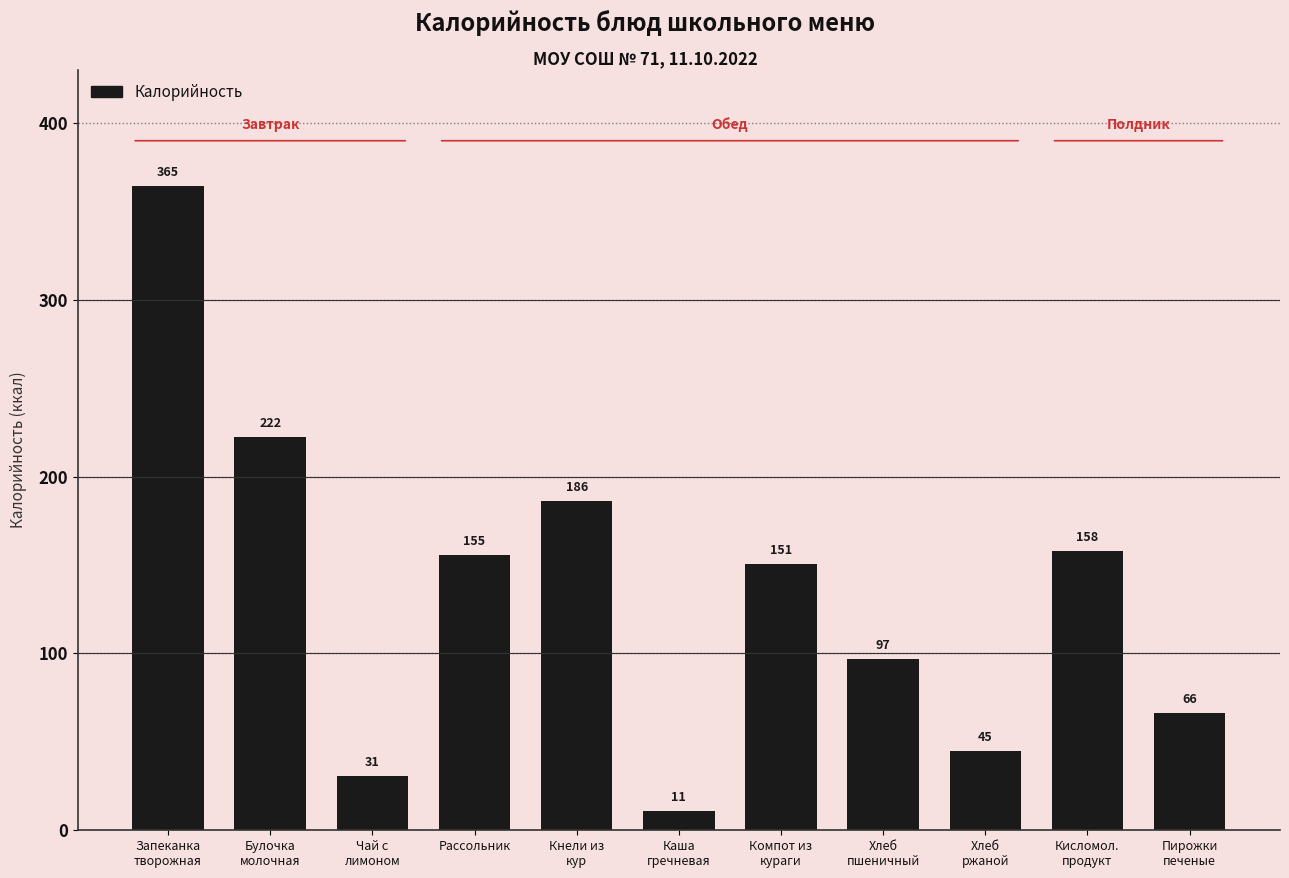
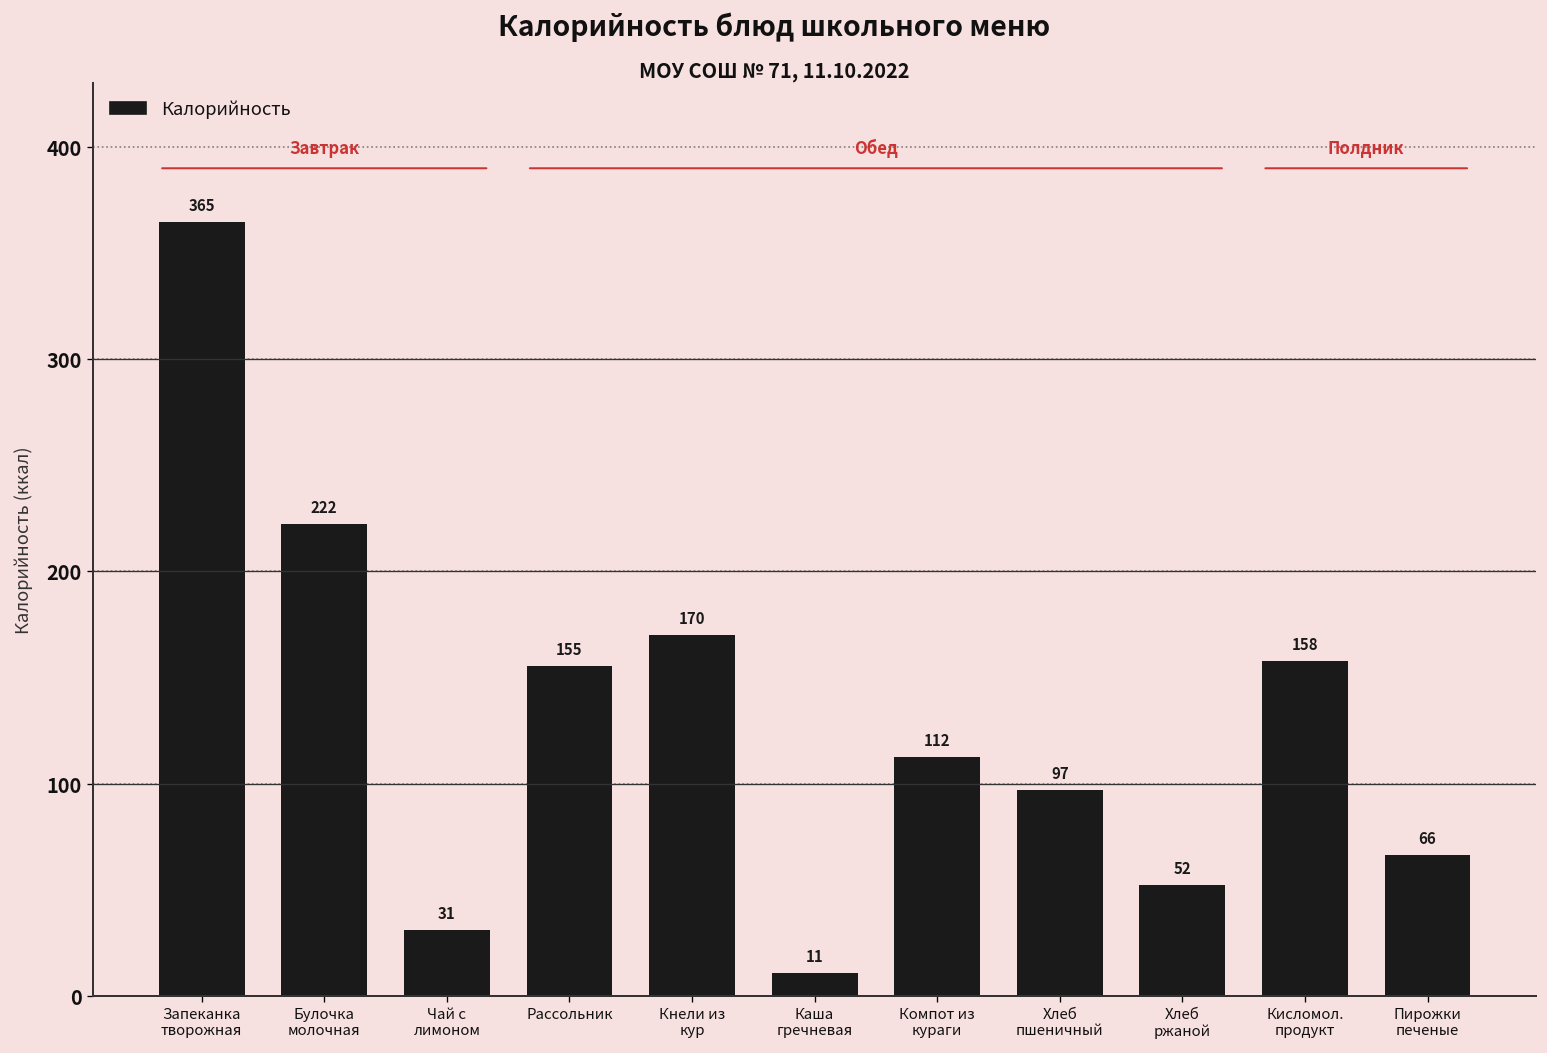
Кнели из кур: 186 -> 170
Компот из кураги: 151 -> 112
Хлеб ржаной: 45 -> 52
